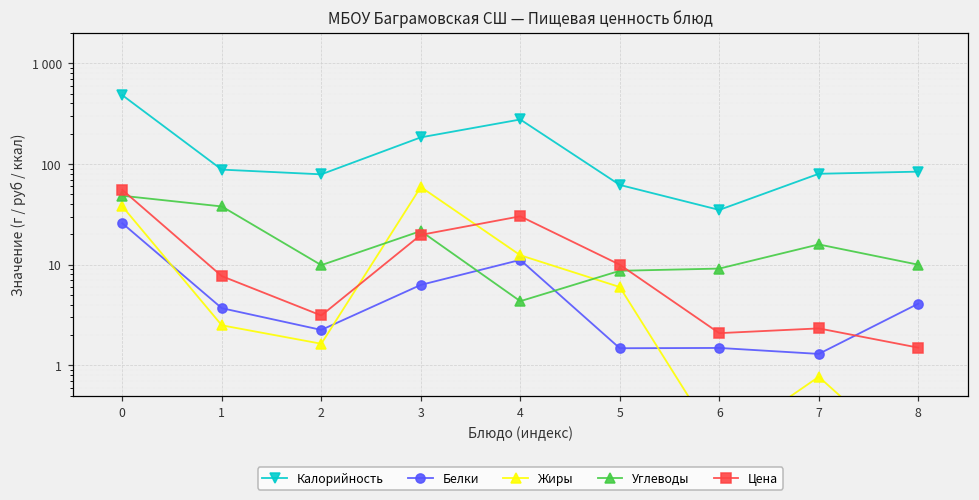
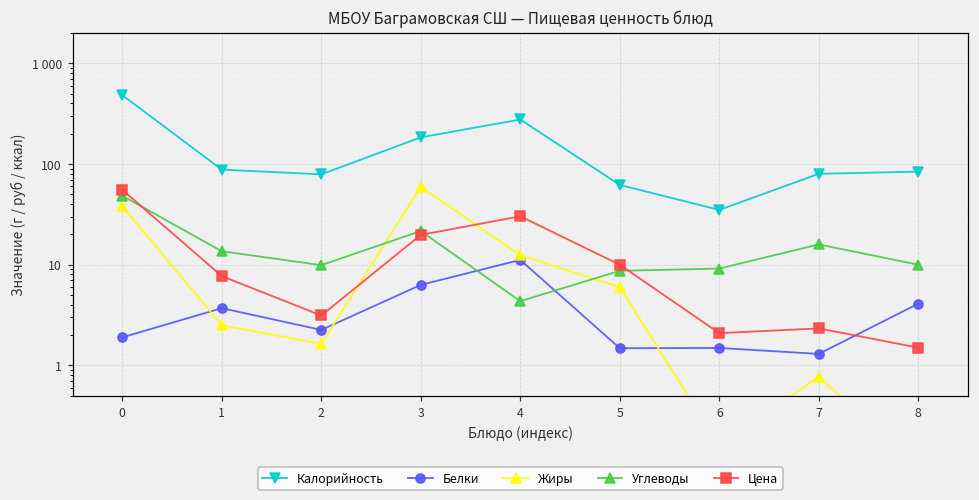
Белки, 0: 26 -> 1.9
Углеводы, 1: 38 -> 14
